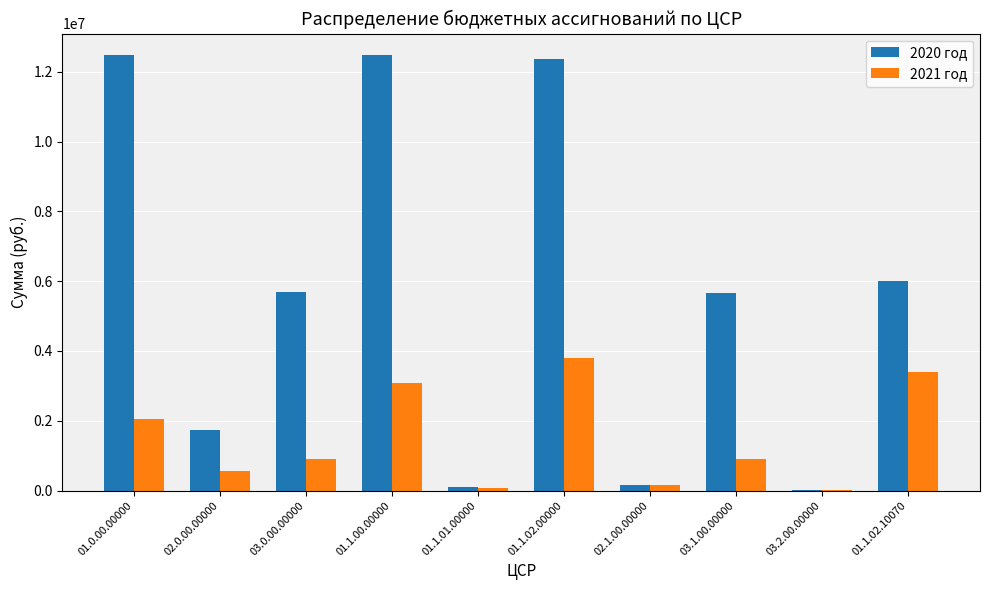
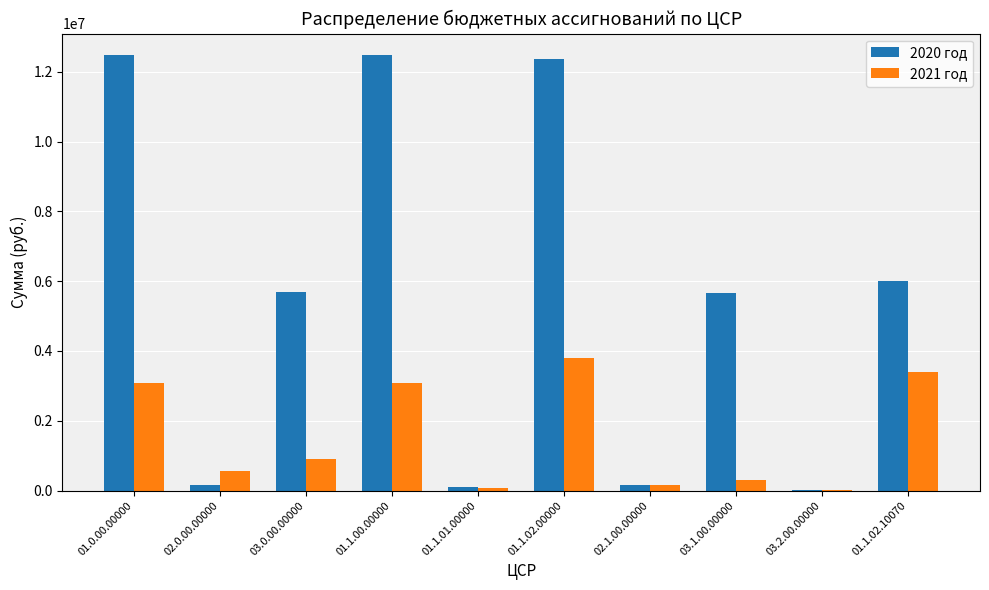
2021 год, 01.0.00.00000: 2100000 -> 3100000
2020 год, 02.0.00.00000: 1700000 -> 200000
2021 год, 03.1.00.00000: 900000 -> 300000
